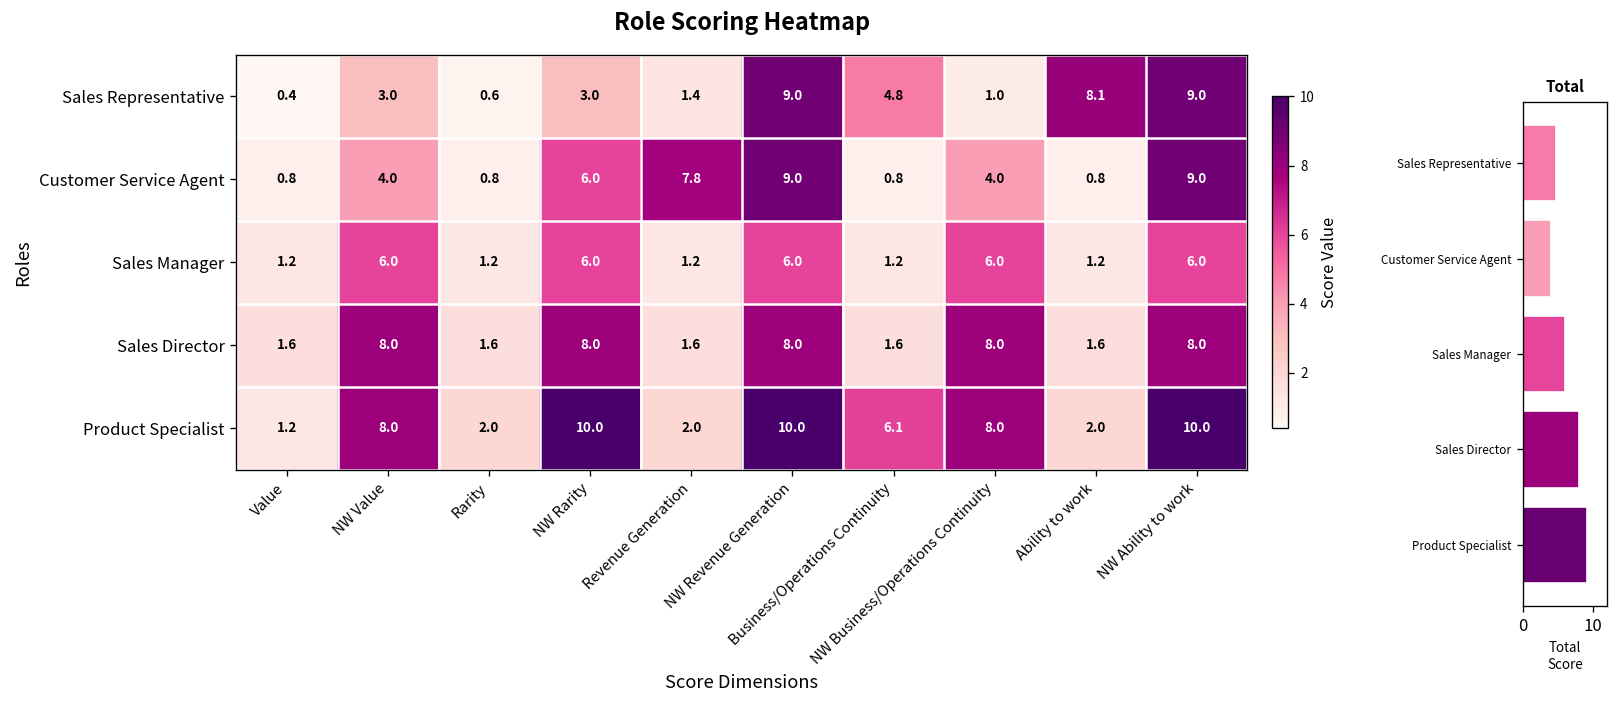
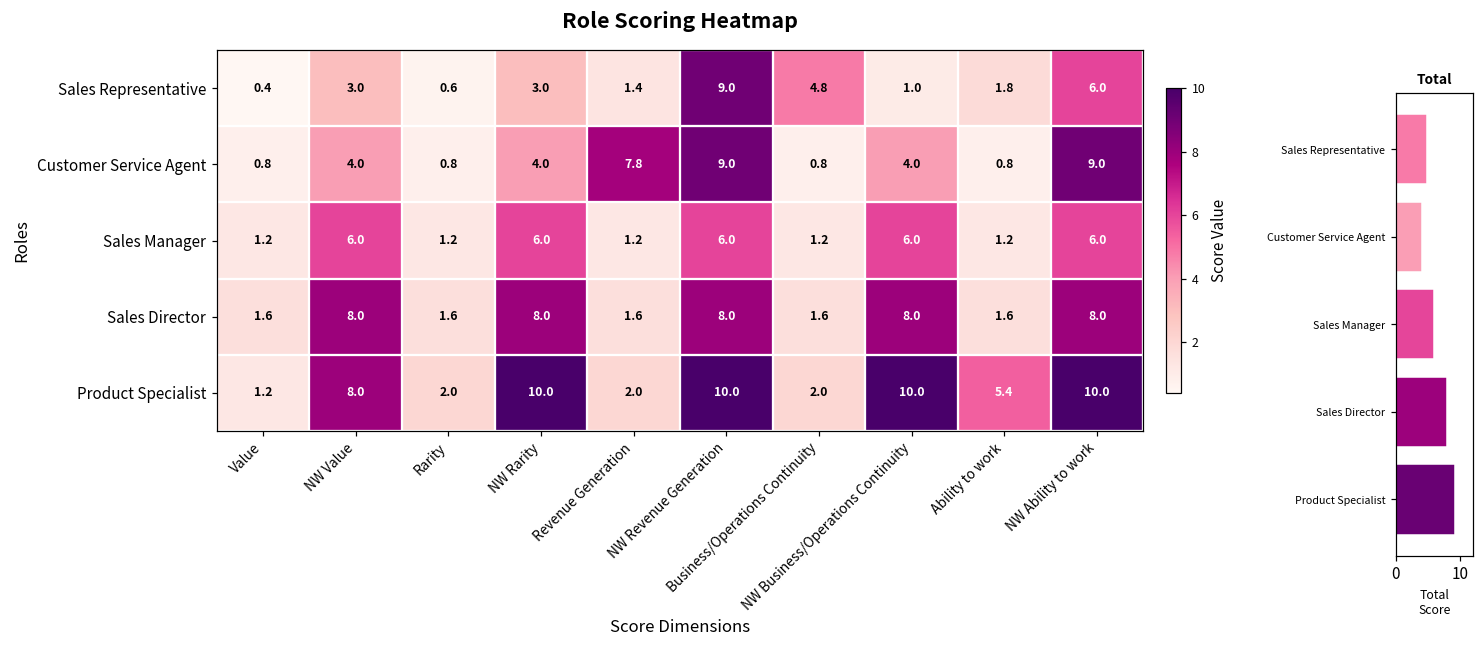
Role Scoring Heatmap, Sales Representative, Ability to work: 8.1 -> 1.8
Role Scoring Heatmap, Sales Representative, NW Ability to work: 9.0 -> 6.0
Role Scoring Heatmap, Customer Service Agent, NW Rarity: 6.0 -> 4.0
Role Scoring Heatmap, Product Specialist, Business/Operations Continuity: 6.1 -> 2.0
Role Scoring Heatmap, Product Specialist, NW Business/Operations Continuity: 8.0 -> 10.0
Role Scoring Heatmap, Product Specialist, Ability to work: 2.0 -> 5.4
